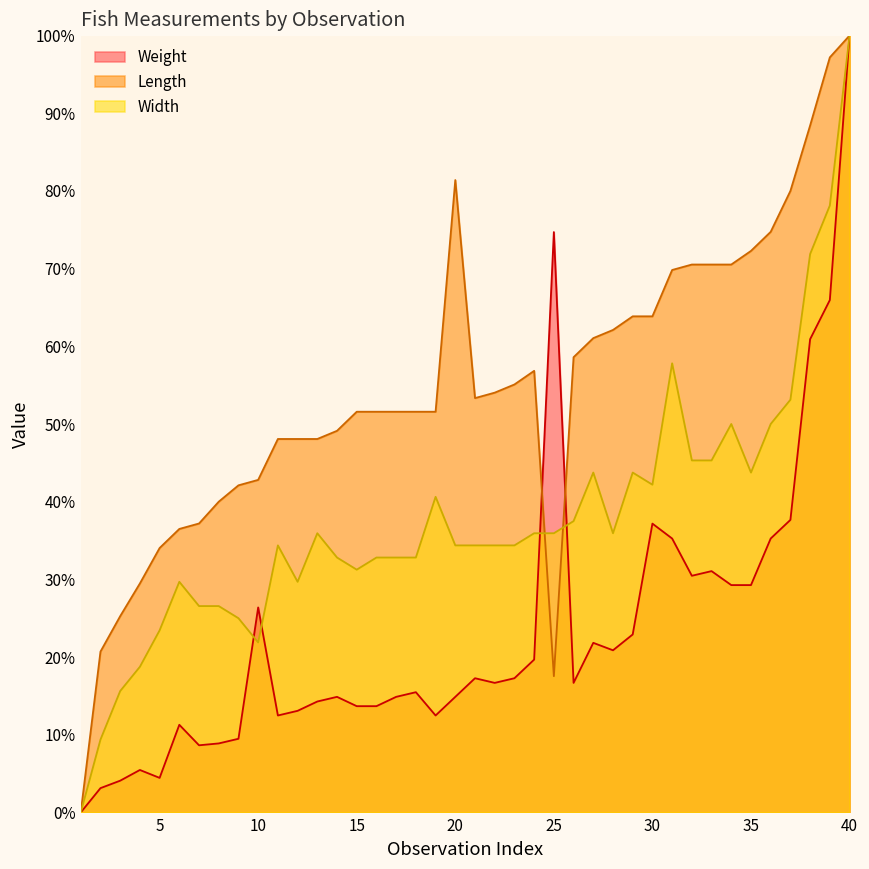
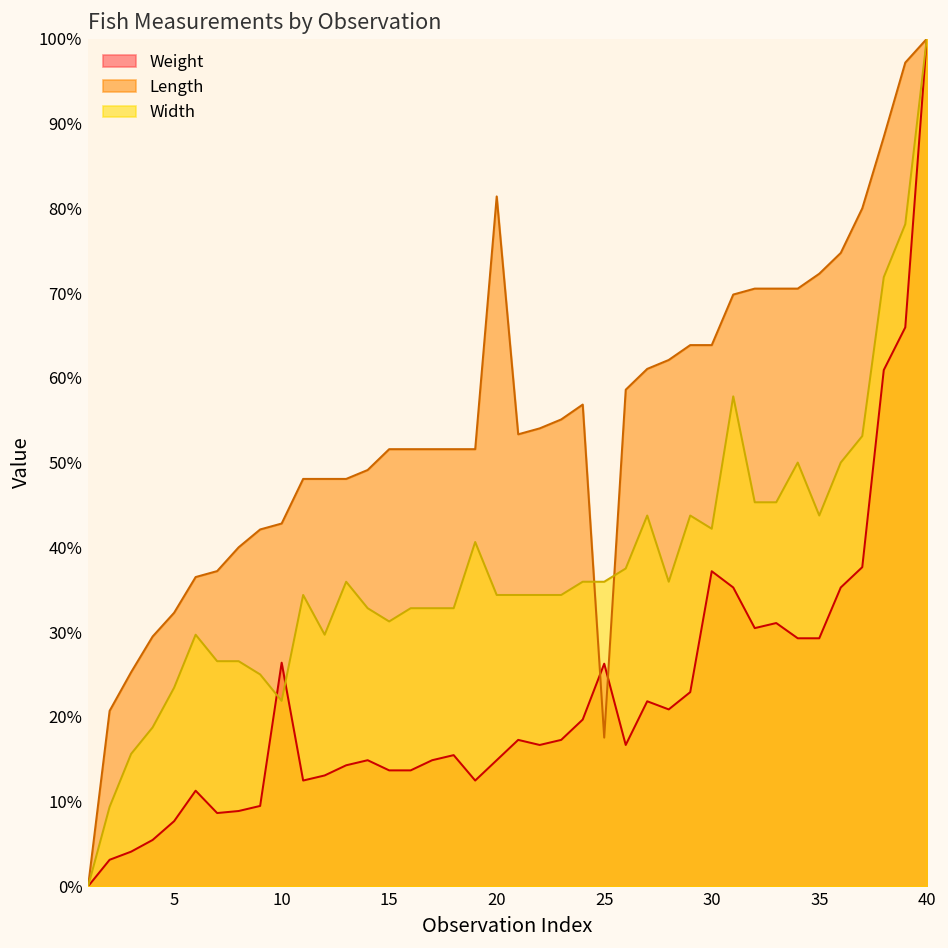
Weight, 5: 4% -> 8%
Length, 5: 34% -> 32%
Weight, 25: 75% -> 26%
